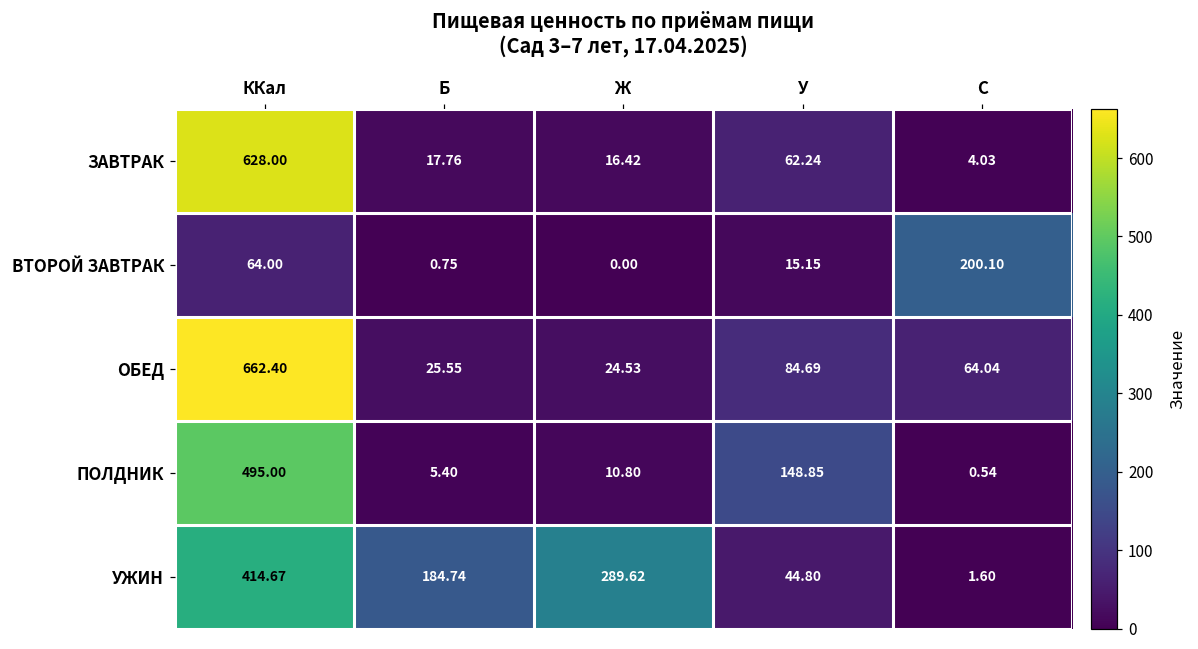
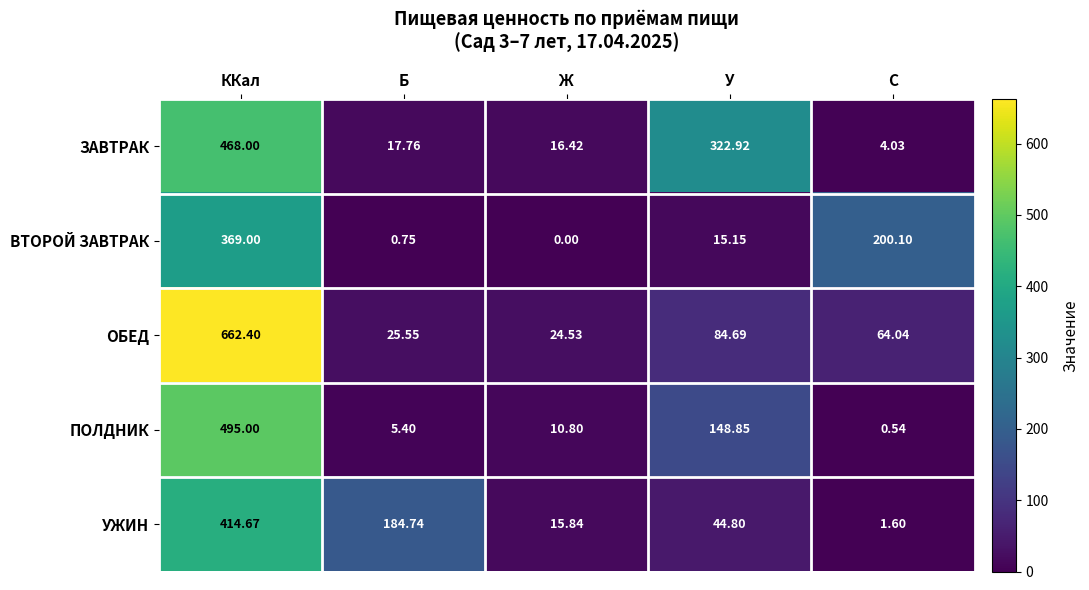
ЗАВТРАК, ККал: 628.00 -> 468.00
ЗАВТРАК, У: 62.24 -> 322.92
ВТОРОЙ ЗАВТРАК, ККал: 64.00 -> 369.00
УЖИН, Ж: 289.62 -> 15.84
